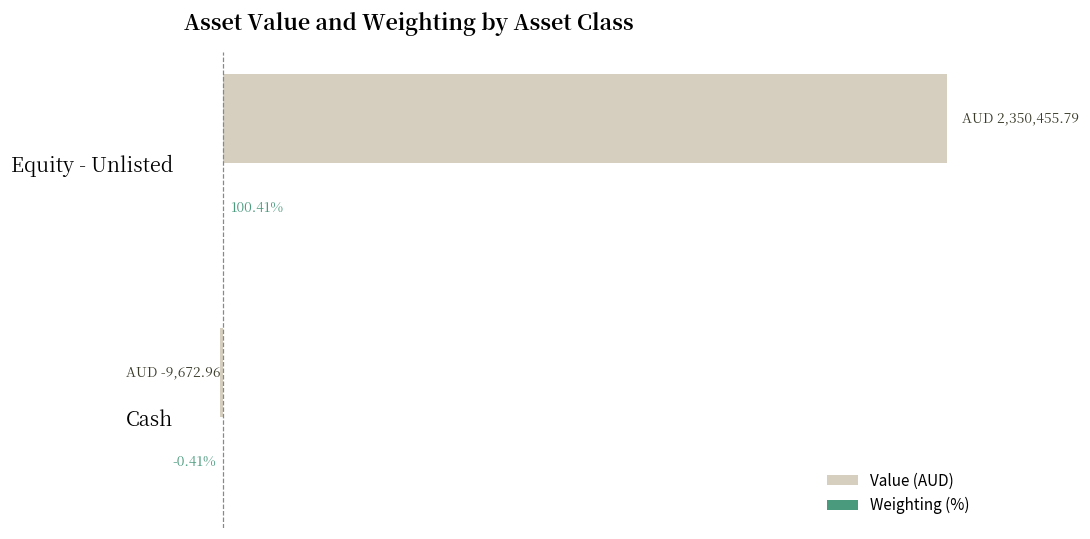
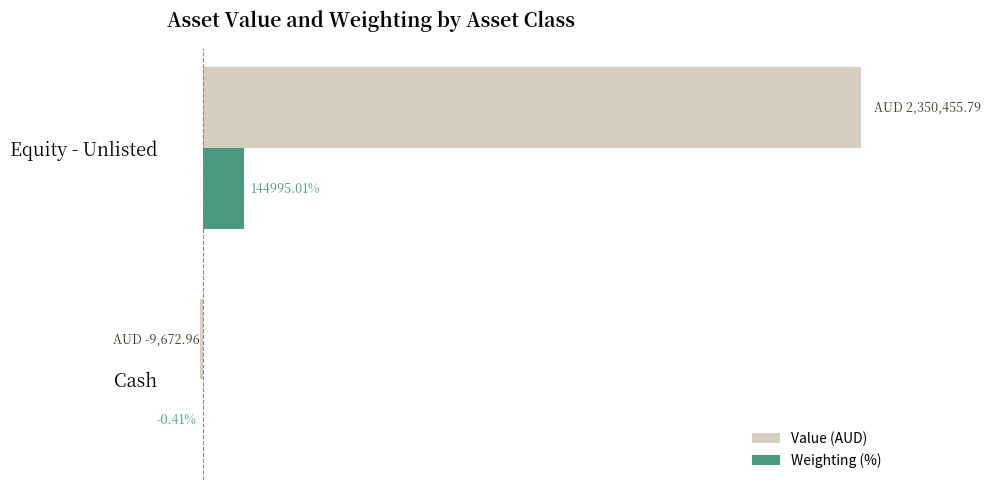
Weighting (%), Equity - Unlisted: 100.41% -> 144995.01%
